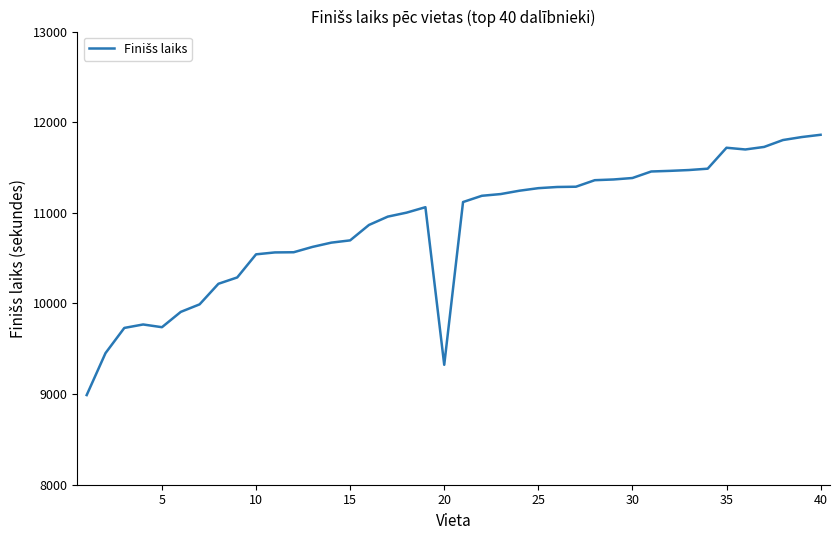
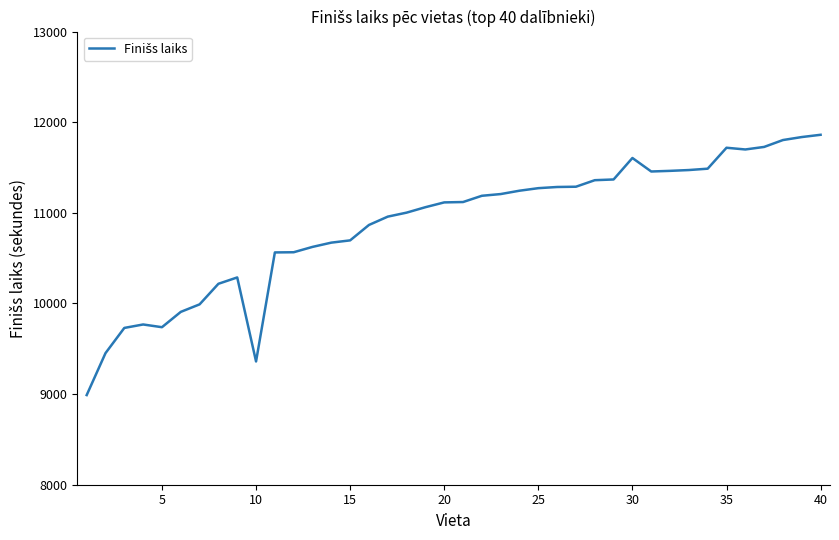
10: 10500 -> 9400
20: 9300 -> 11100
30: 11400 -> 11600
